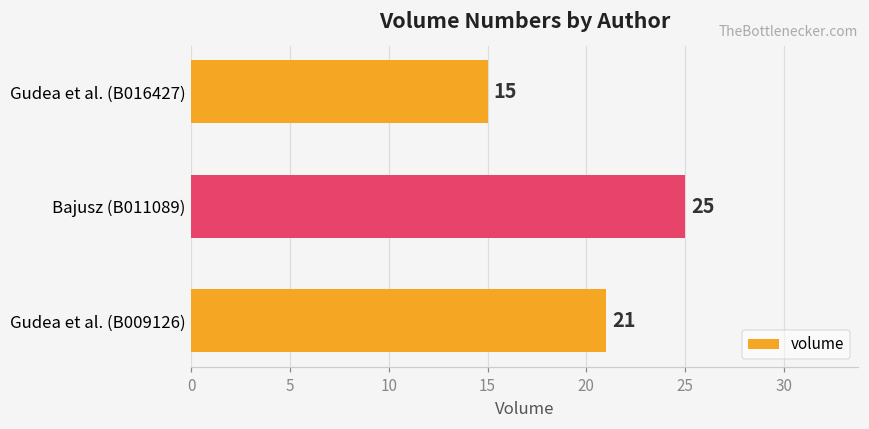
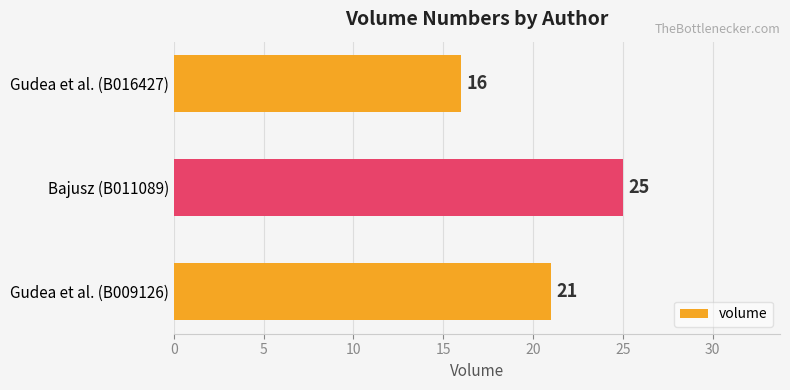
Gudea et al. (B016427): 15 -> 16
